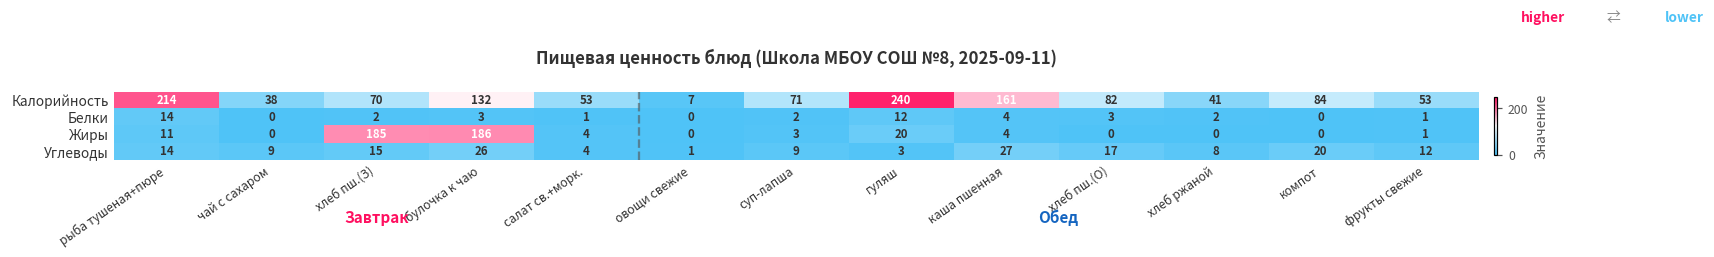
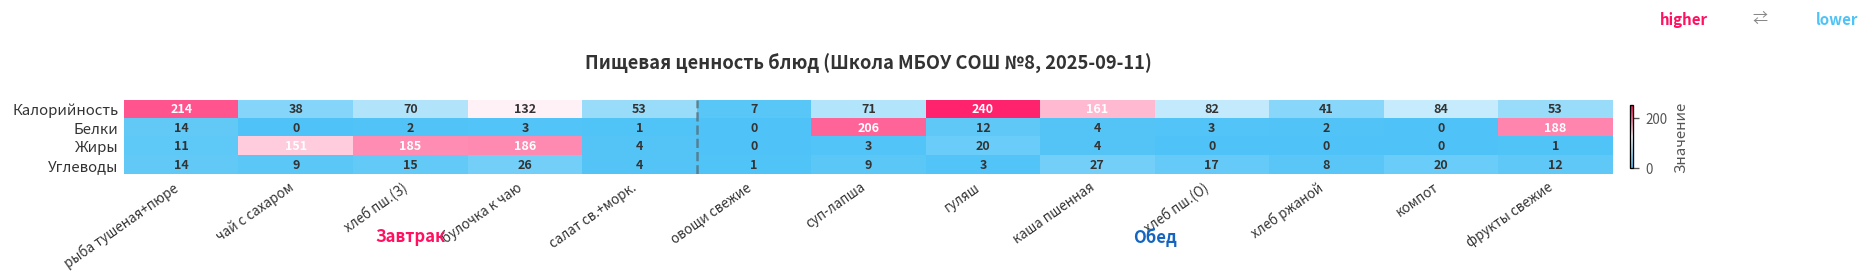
Белки, суп-лапша: 2 -> 206
Белки, фрукты свежие: 1 -> 188
Жиры, чай с сахаром: 0 -> 151
